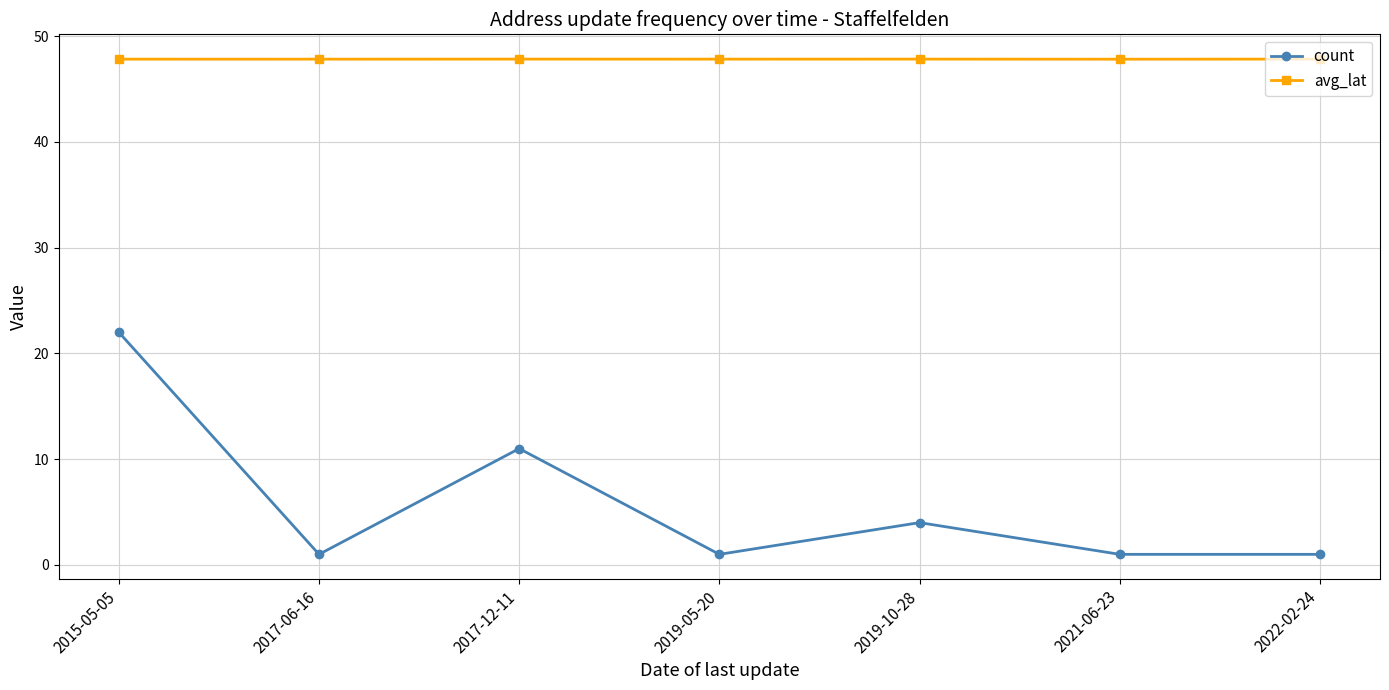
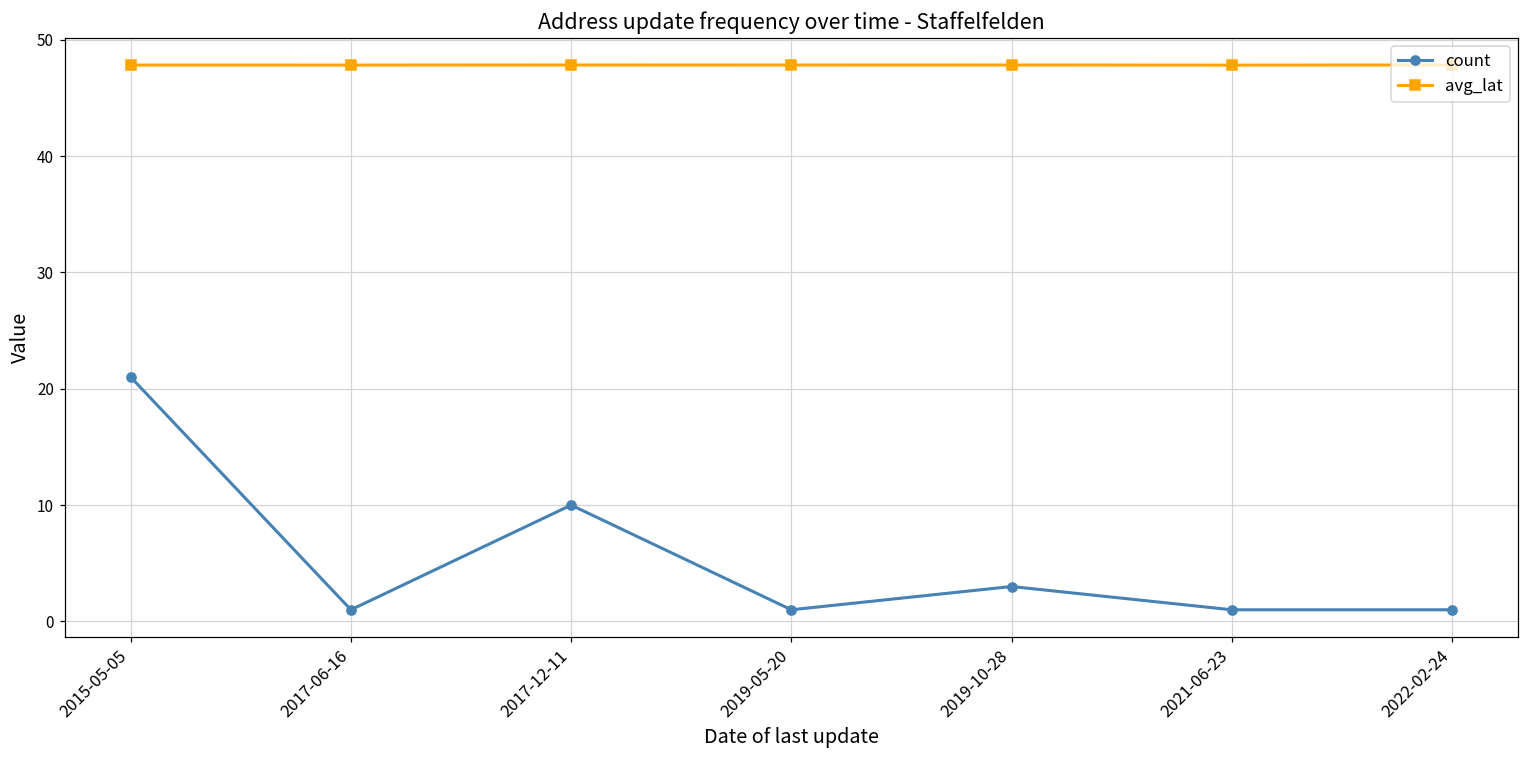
count, 2015-05-05: 22 -> 21
count, 2017-12-11: 11 -> 10
count, 2019-10-28: 4 -> 3
